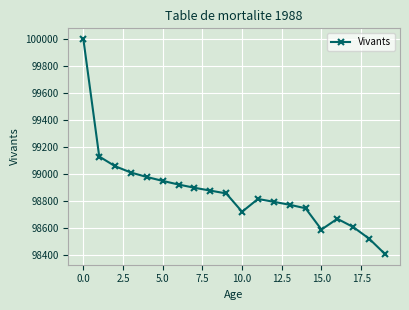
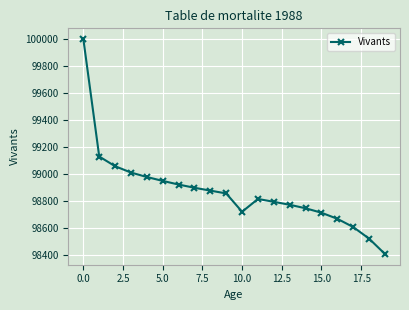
15.0: 98590 -> 98710
